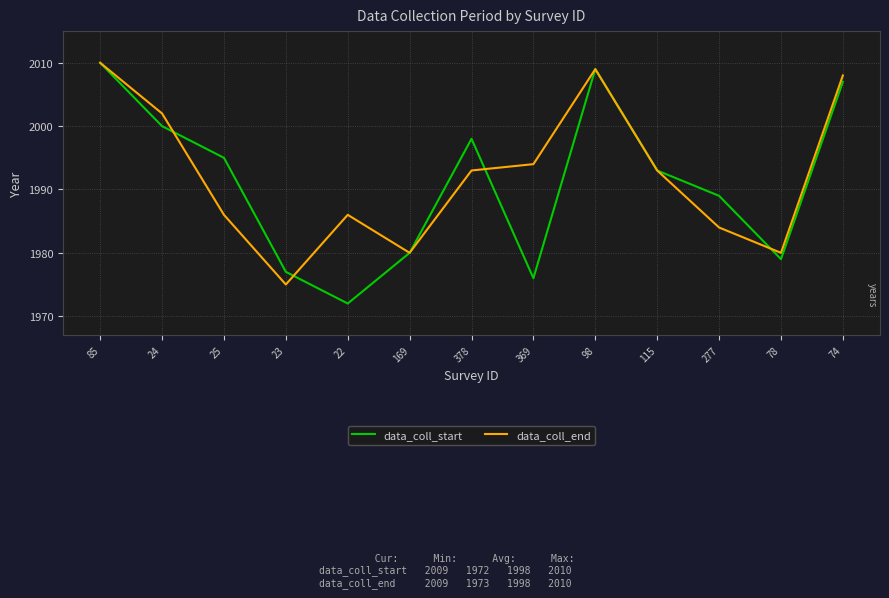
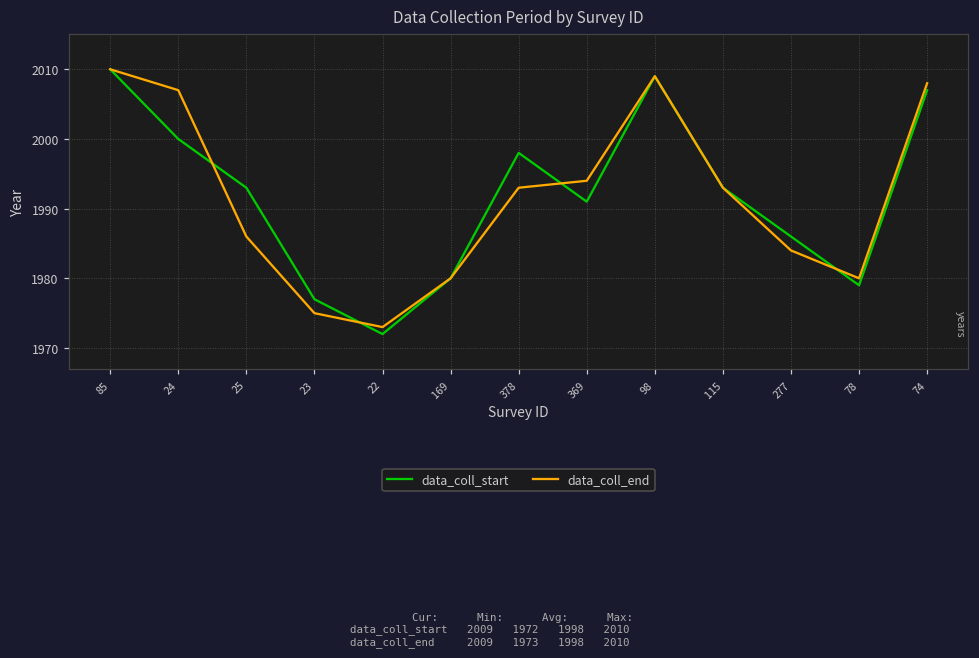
data_coll_end, 24: 2002 -> 2007
data_coll_start, 25: 1995 -> 1993
data_coll_end, 22: 1986 -> 1973
data_coll_start, 369: 1976 -> 1991
data_coll_start, 277: 1989 -> 1986
